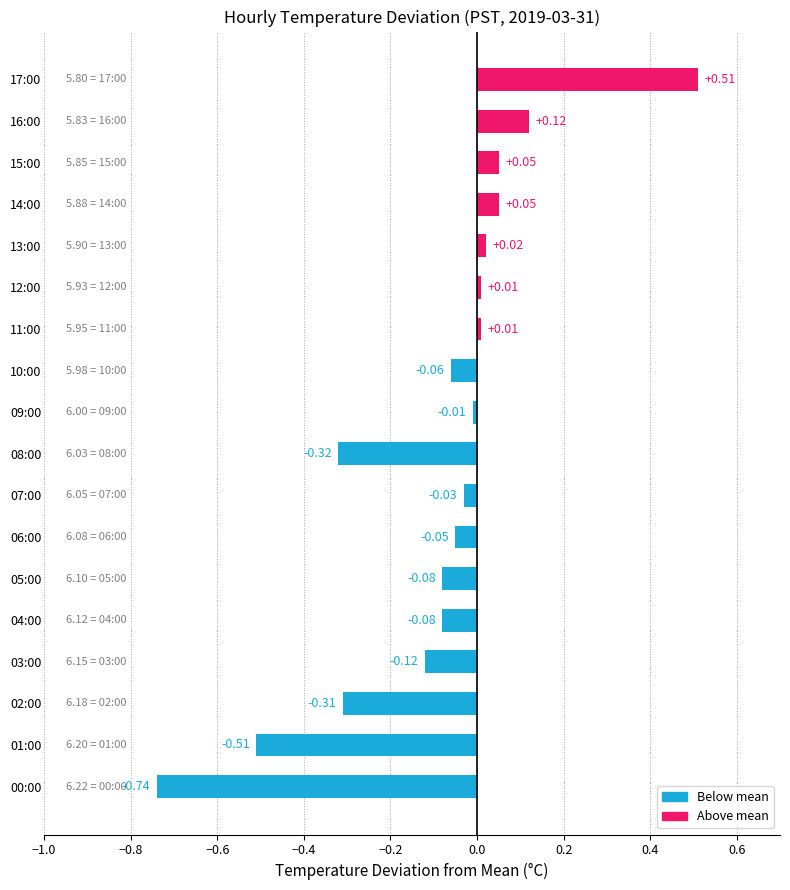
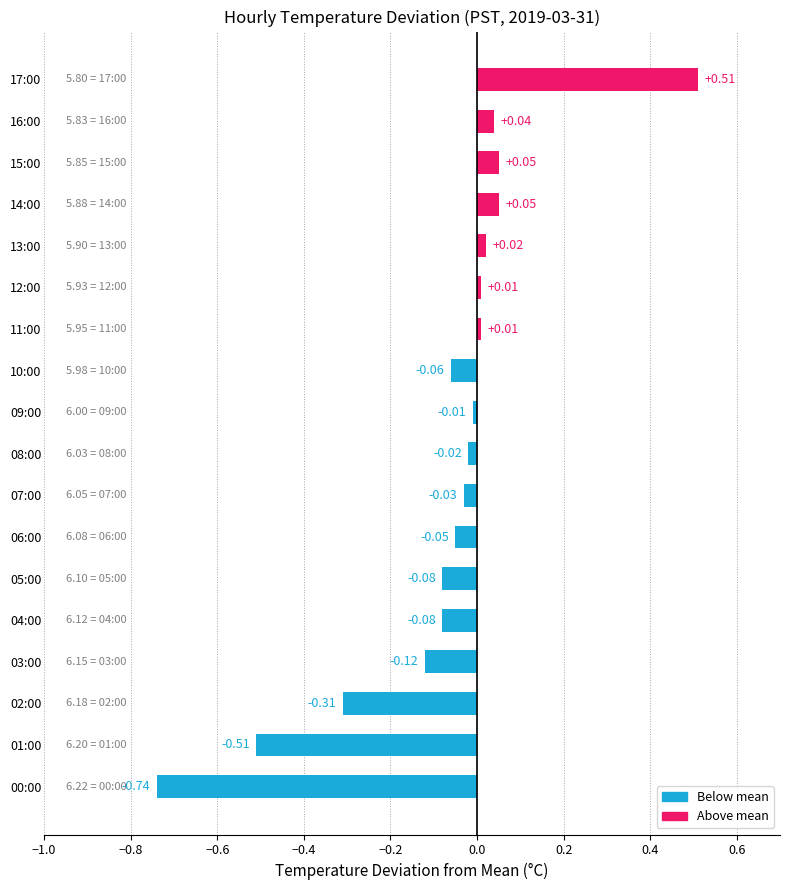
16:00: +0.12 -> +0.04
08:00: -0.32 -> -0.02
